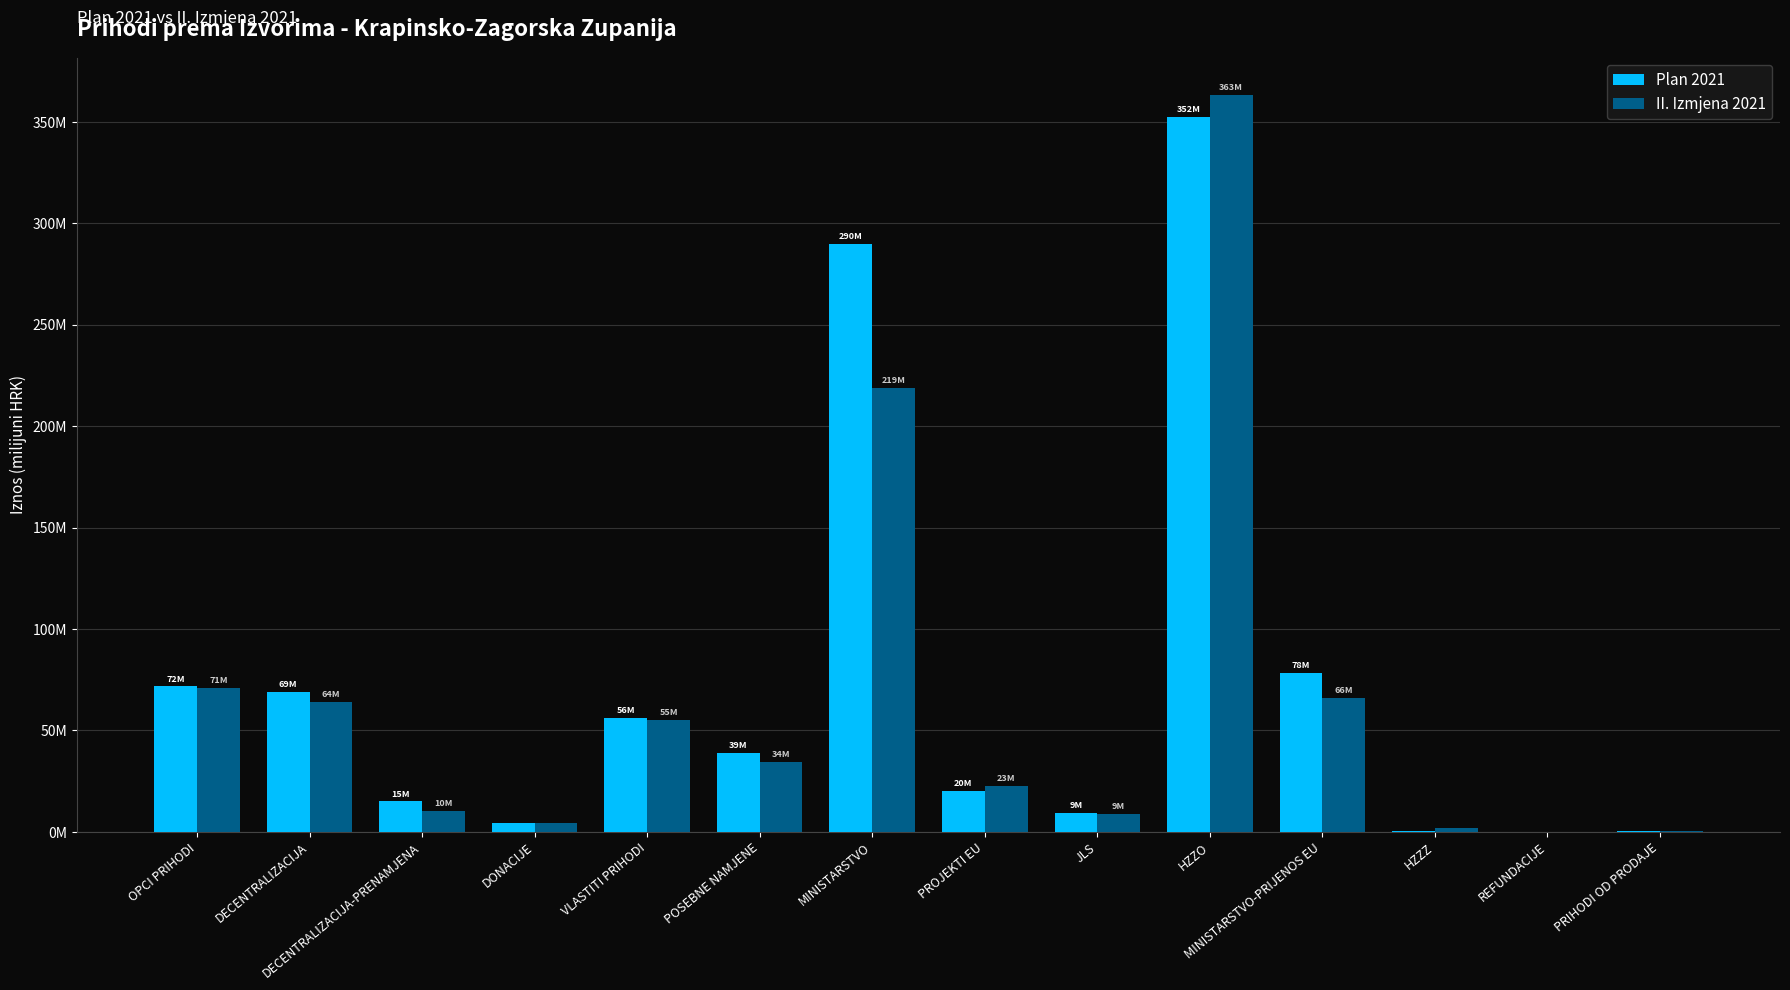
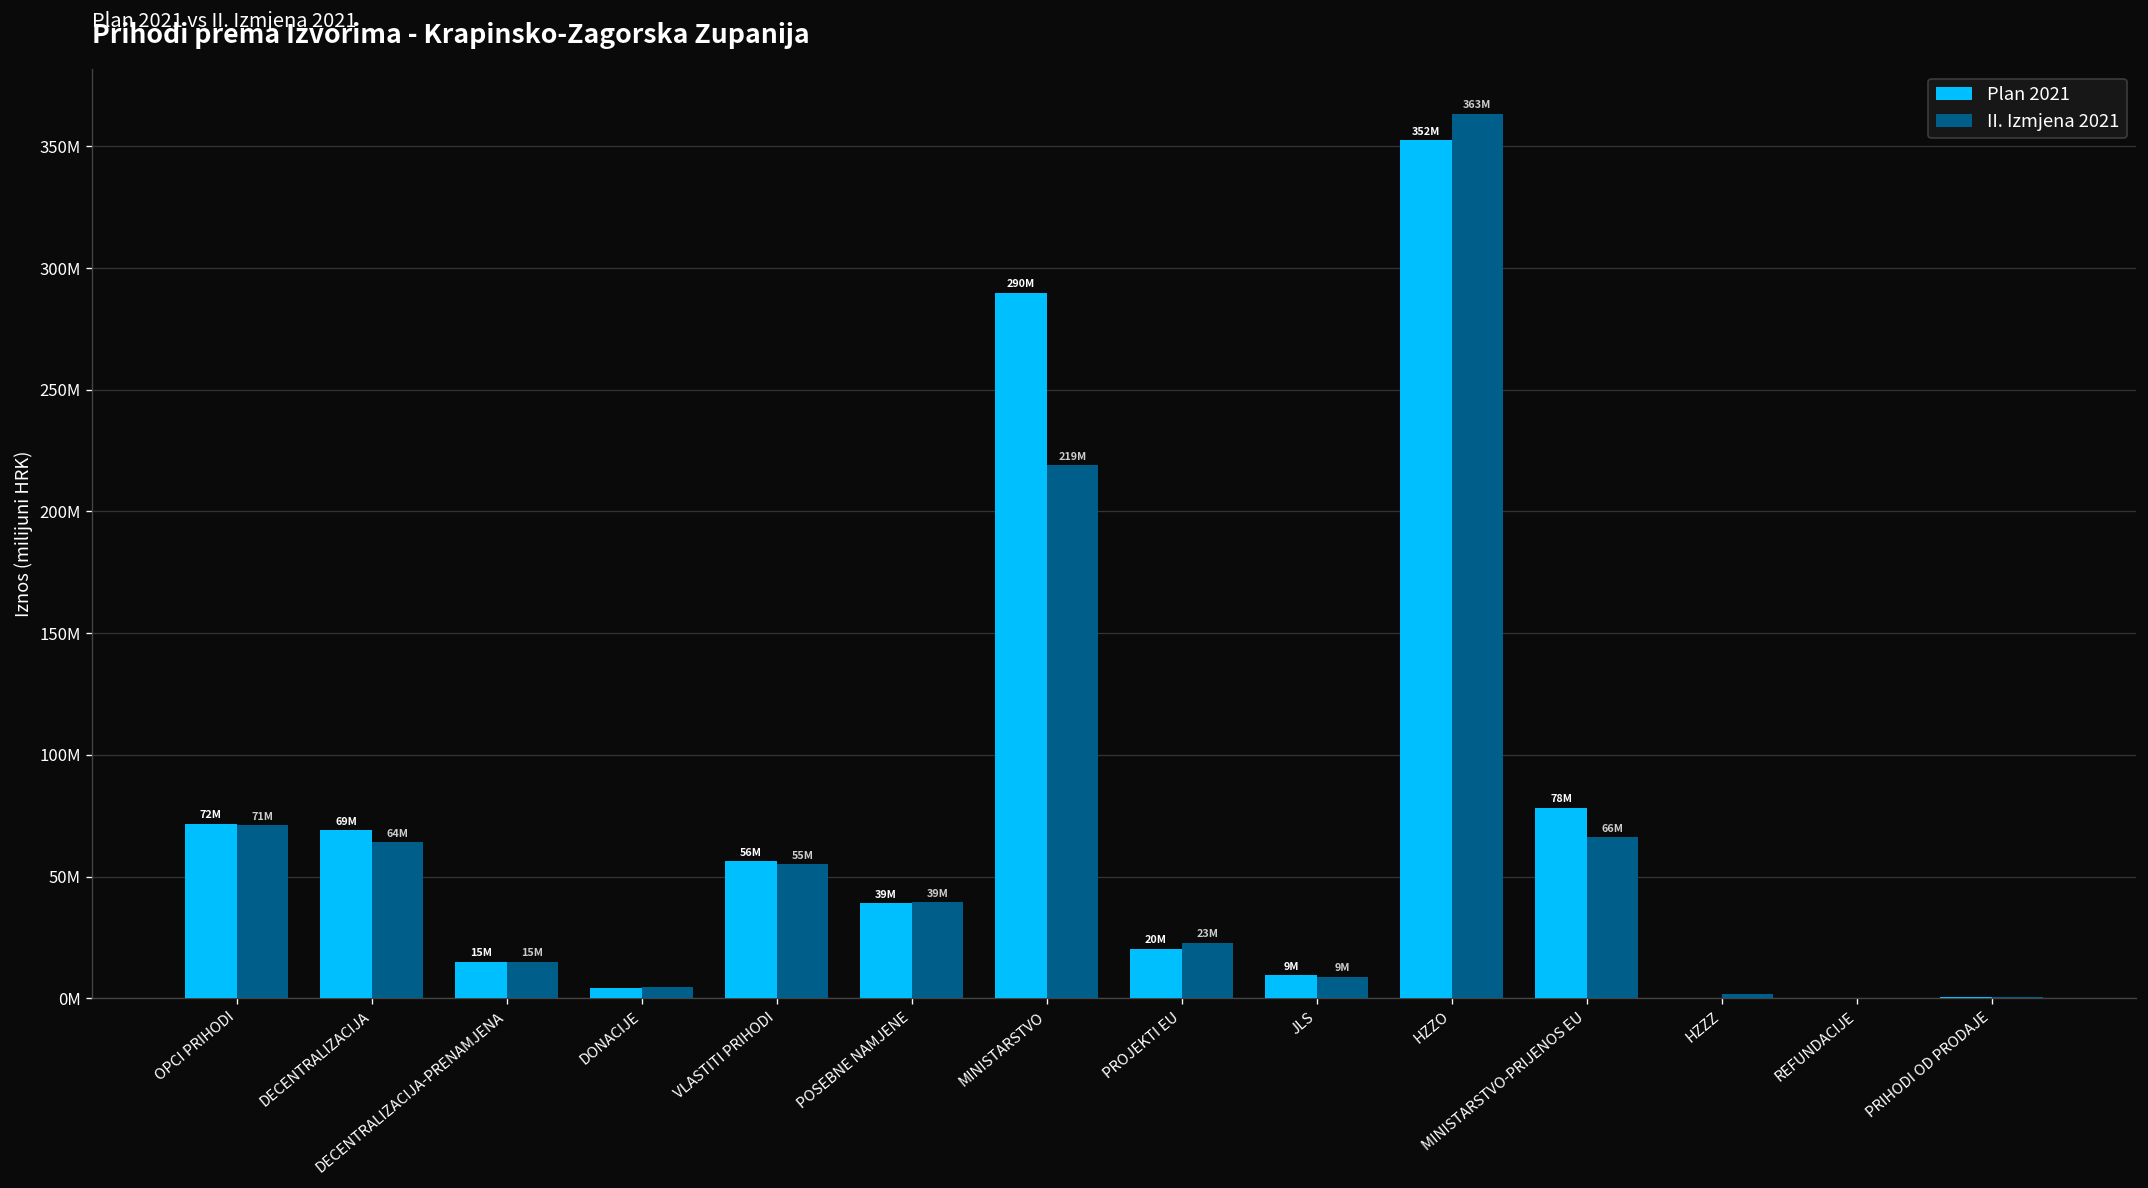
II. Izmjena 2021, DECENTRALIZACIJA-PRENAMJENA: 10M -> 15M
II. Izmjena 2021, POSEBNE NAMJENE: 34M -> 39M
